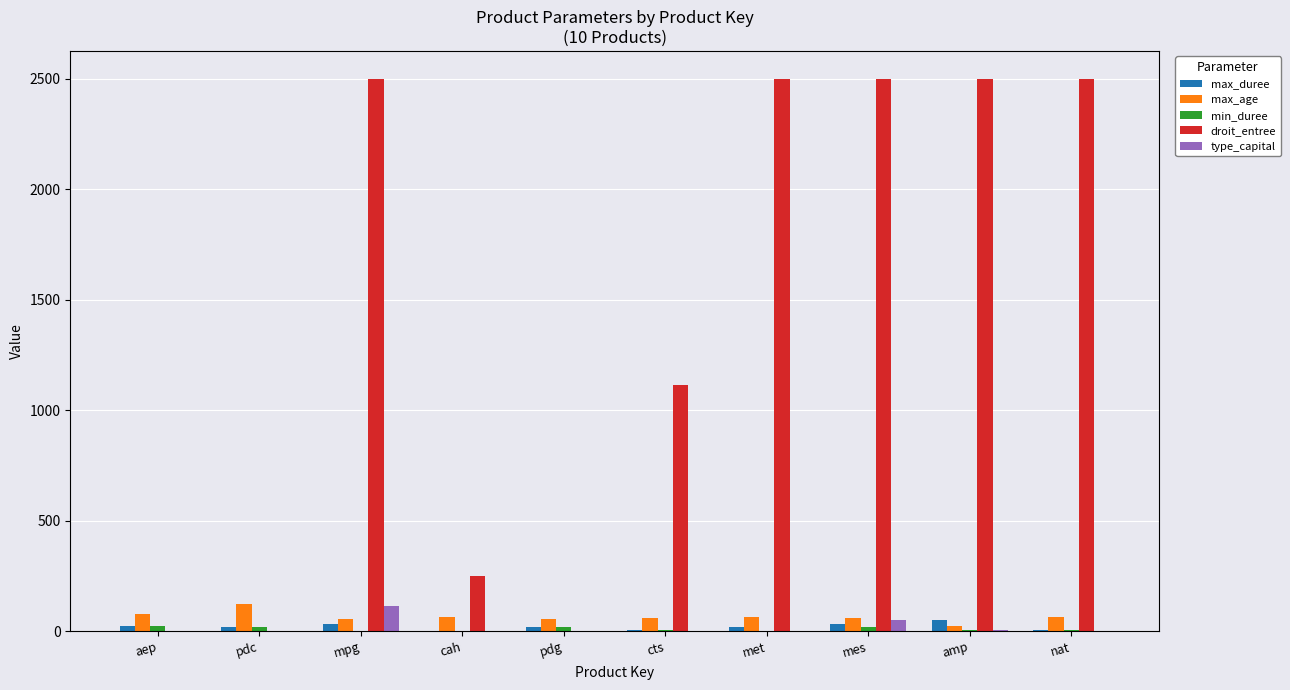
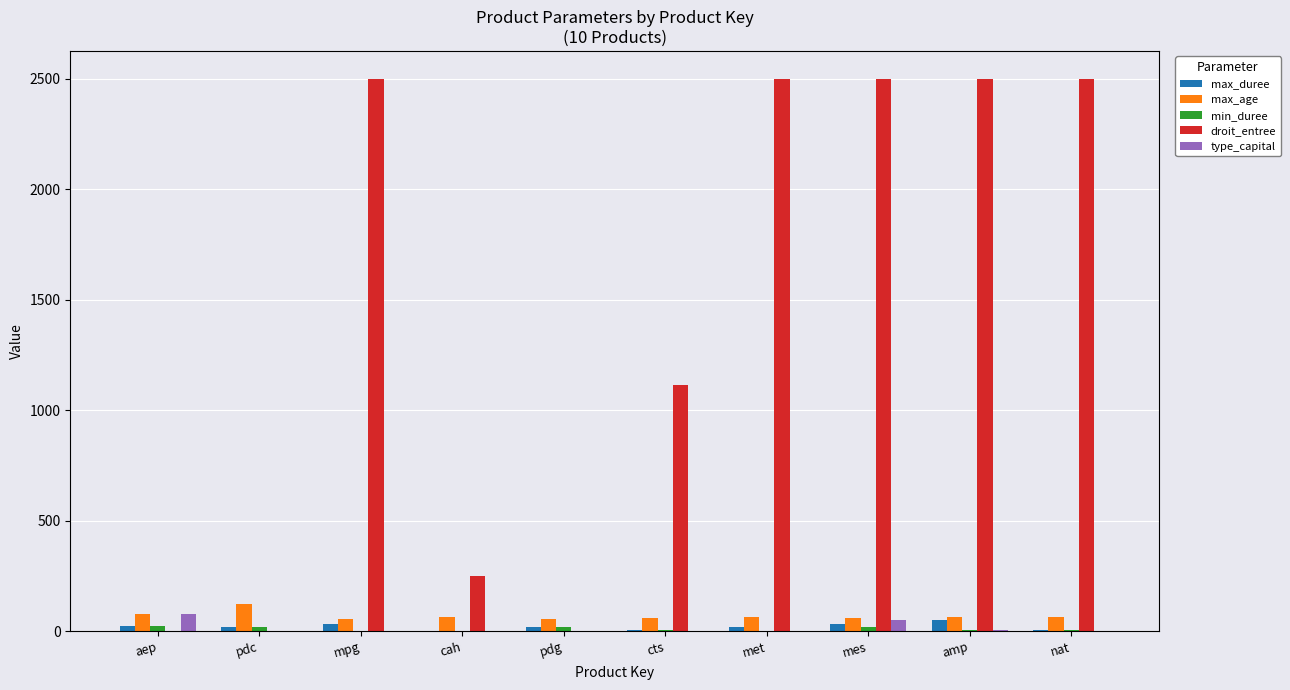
type_capital, aep: 0 -> 80
type_capital, mpg: 120 -> 0
max_age, amp: 30 -> 60
